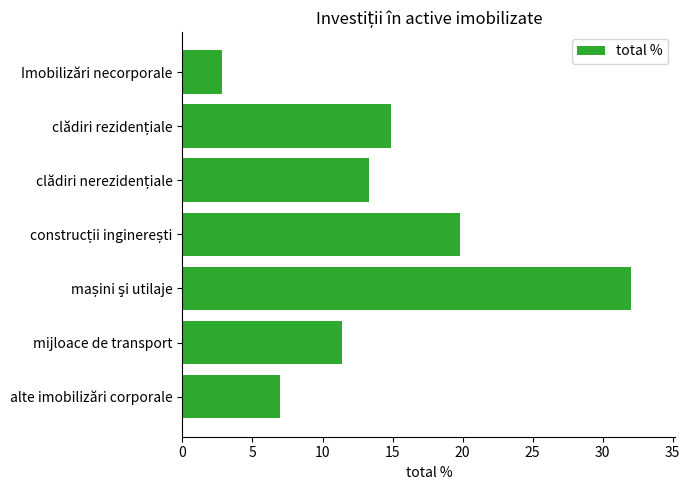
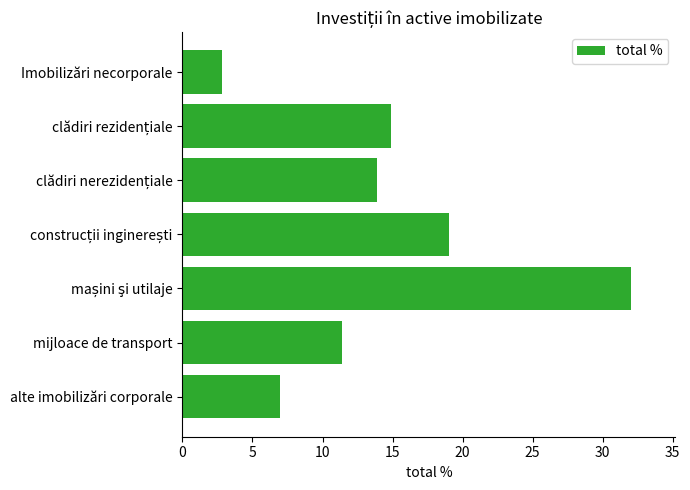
clădiri nerezidențiale: 13.3 -> 13.9
construcții inginerești: 19.8 -> 19.0
